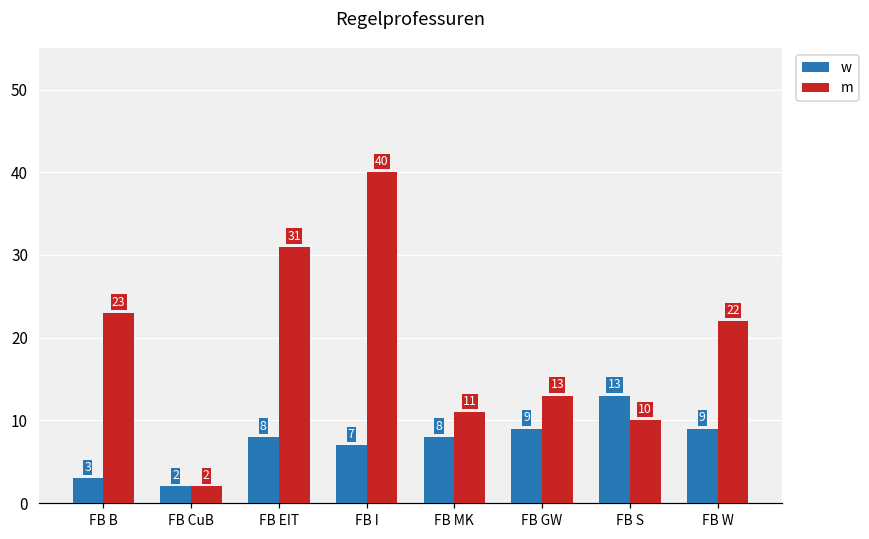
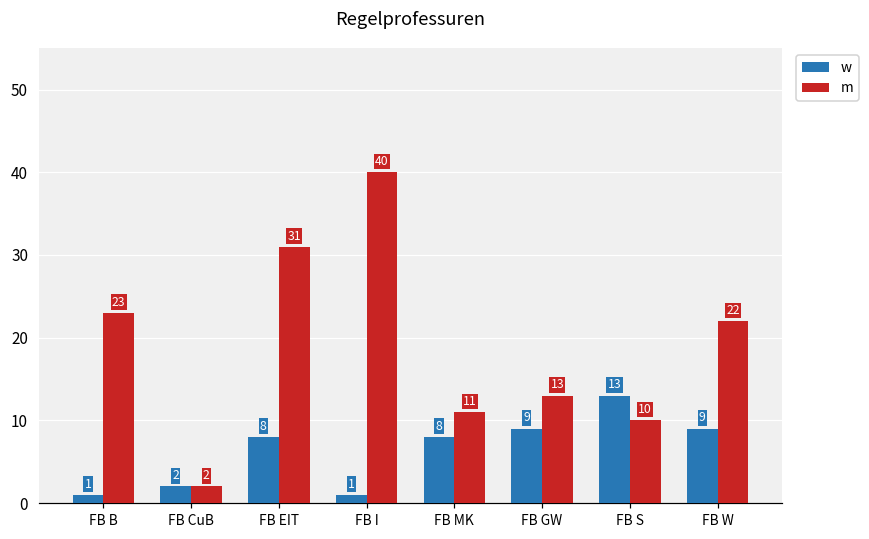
w, FB B: 3 -> 1
w, FB I: 7 -> 1
